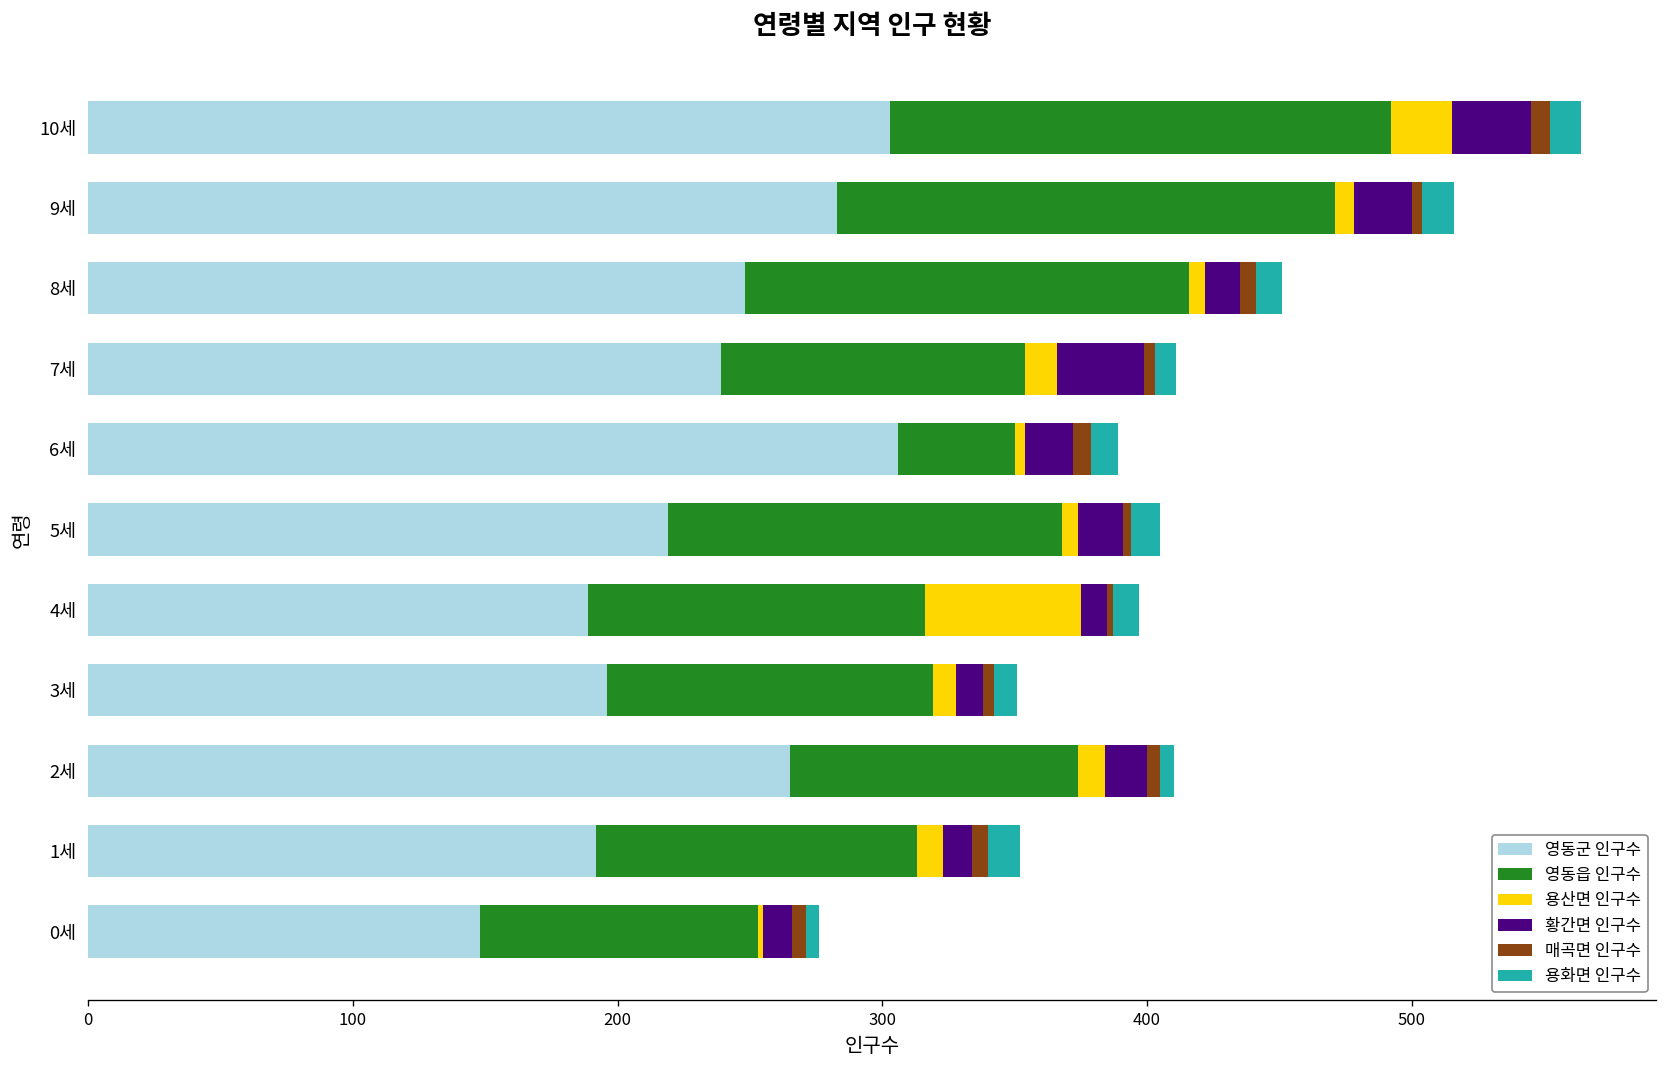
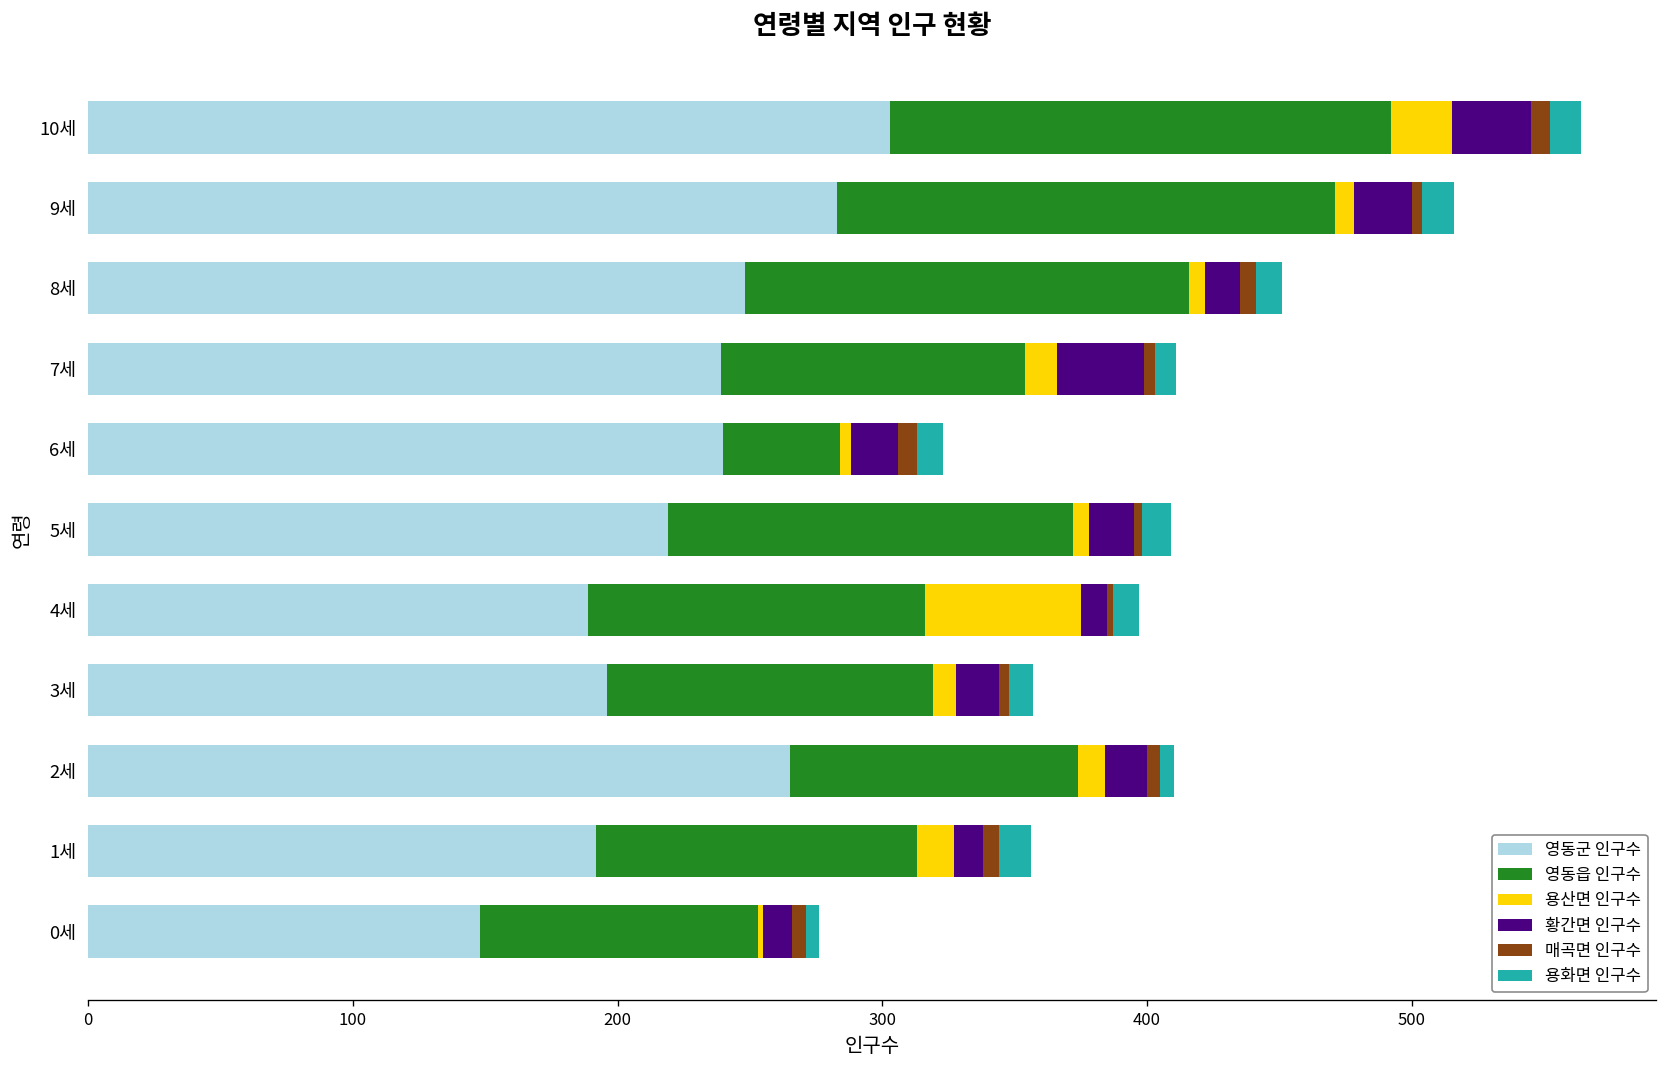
영동군 인구수, 6세: 306 -> 240
영동읍 인구수, 5세: 149 -> 153
황간면 인구수, 3세: 10 -> 16
용산면 인구수, 1세: 10 -> 14
